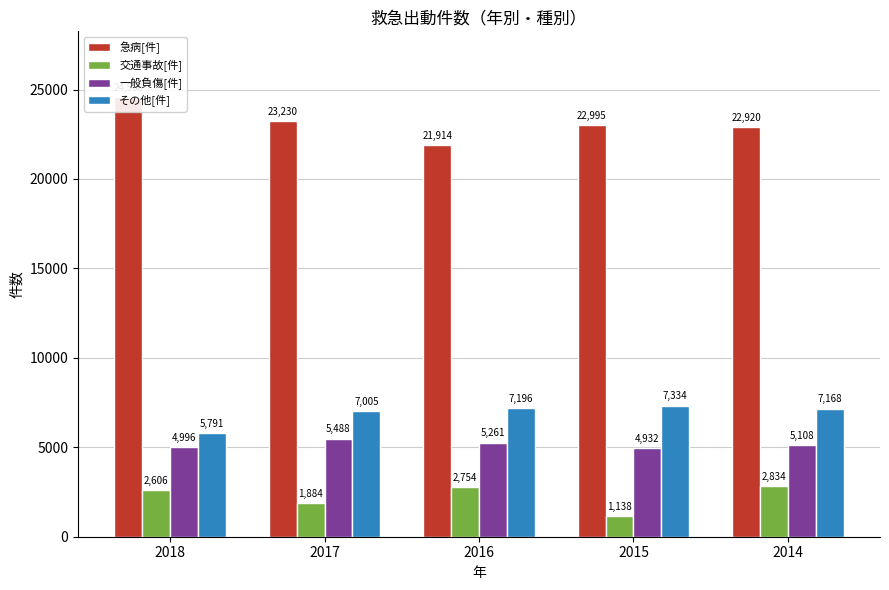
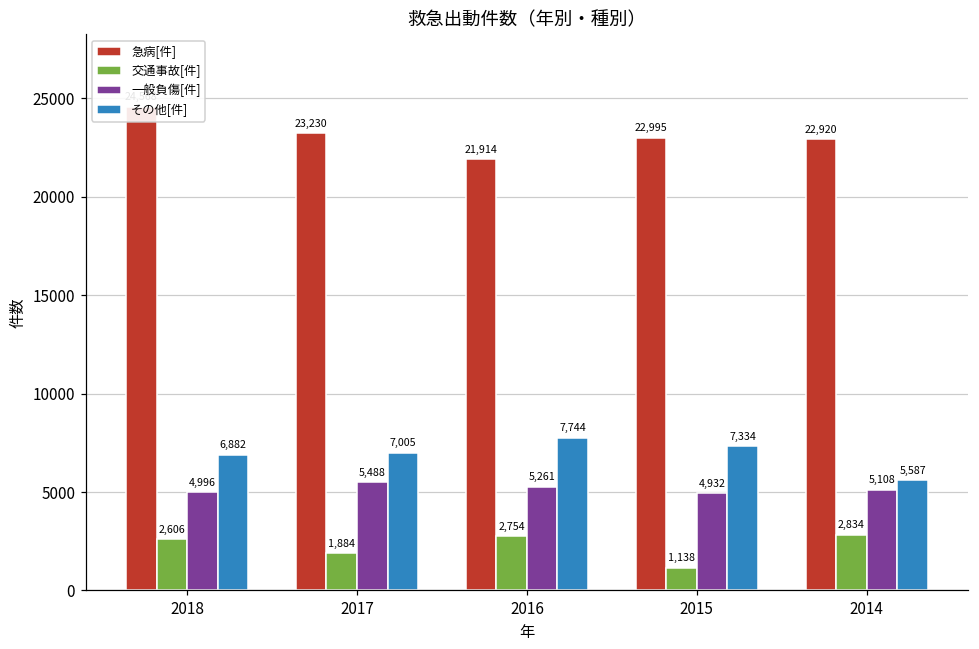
その他[件], 2018: 5,791 -> 6,882
その他[件], 2016: 7,196 -> 7,744
その他[件], 2014: 7,168 -> 5,587
